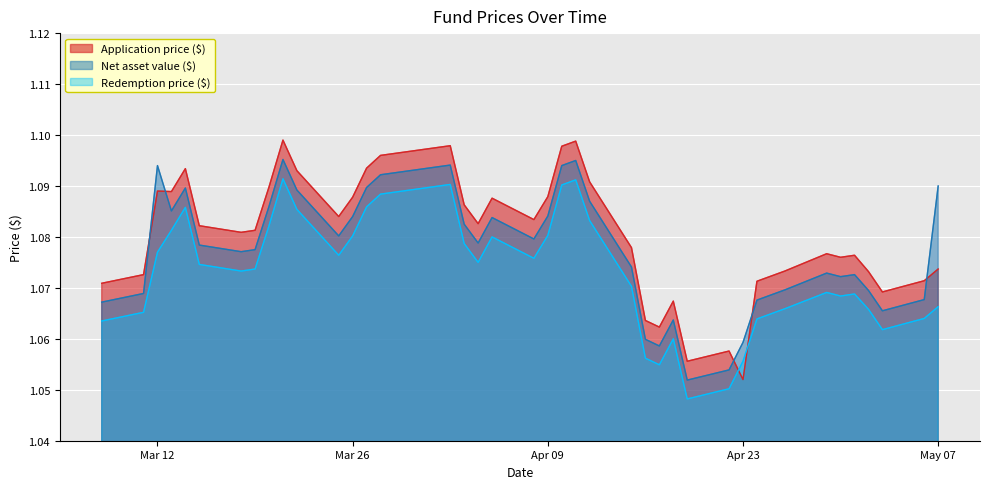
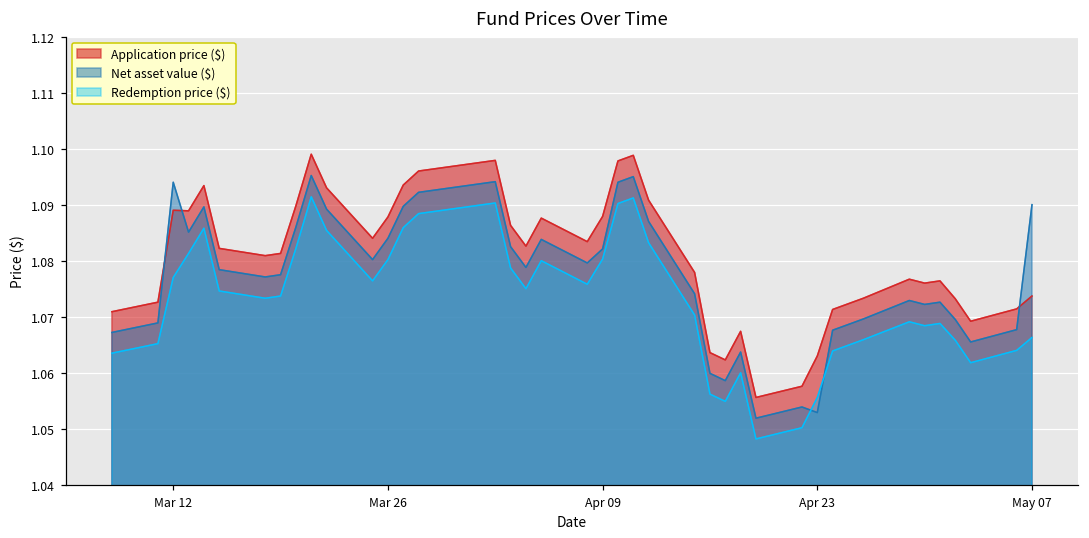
Net asset value ($), Apr 09: 1.084 -> 1.082
Application price ($), Apr 23: 1.052 -> 1.063
Net asset value ($), Apr 23: 1.059 -> 1.053
